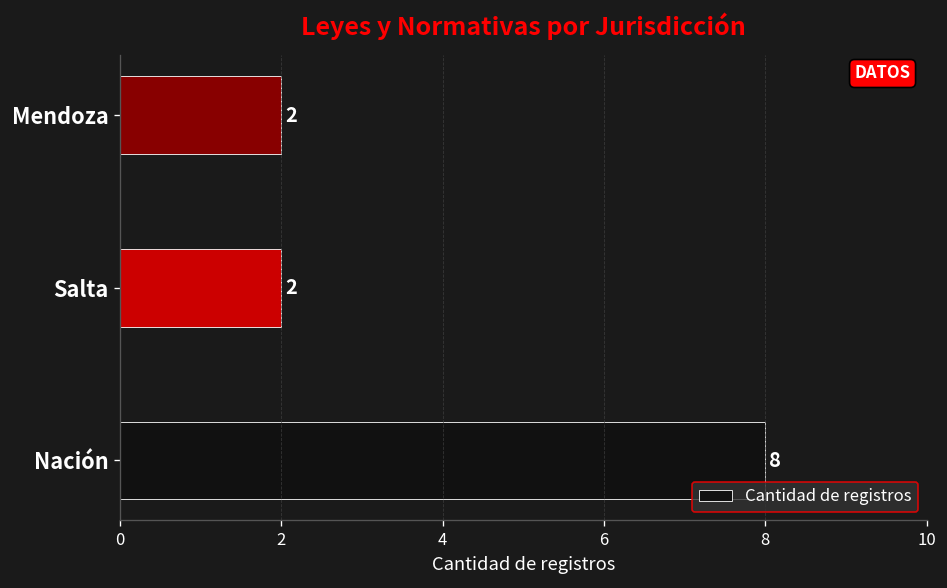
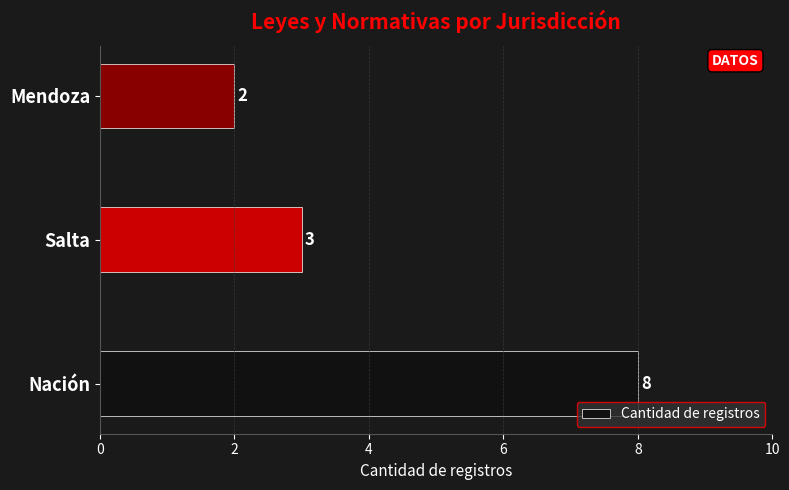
Salta: 2 -> 3
